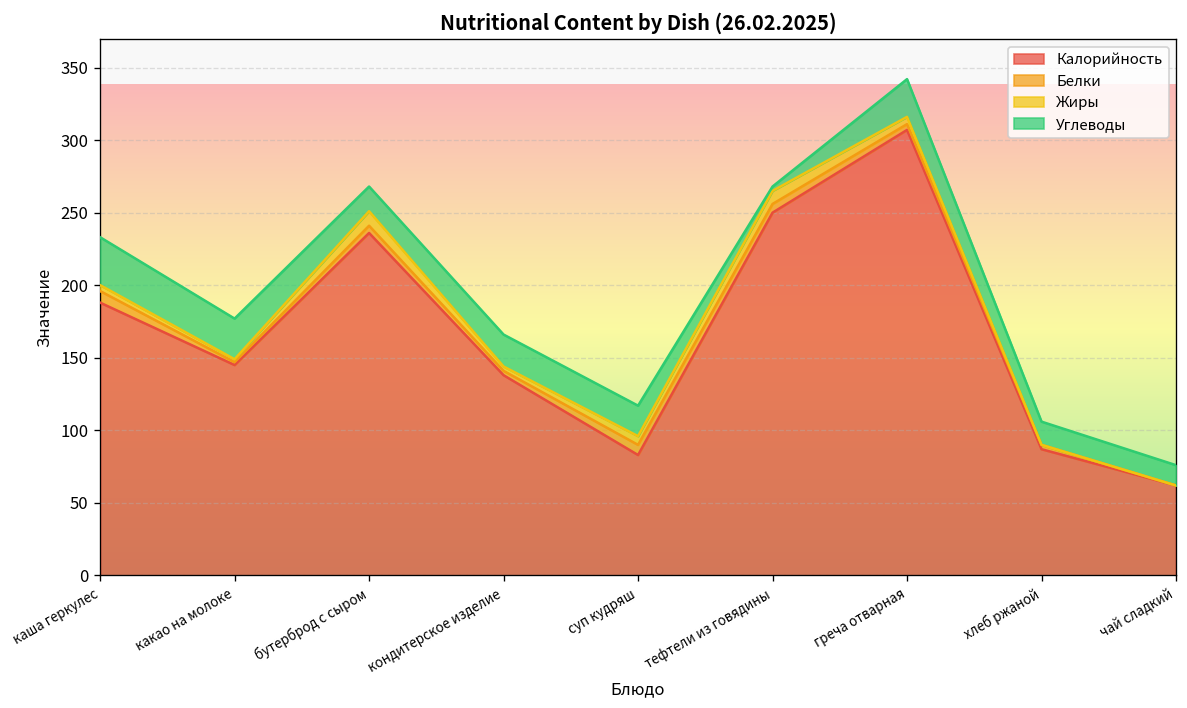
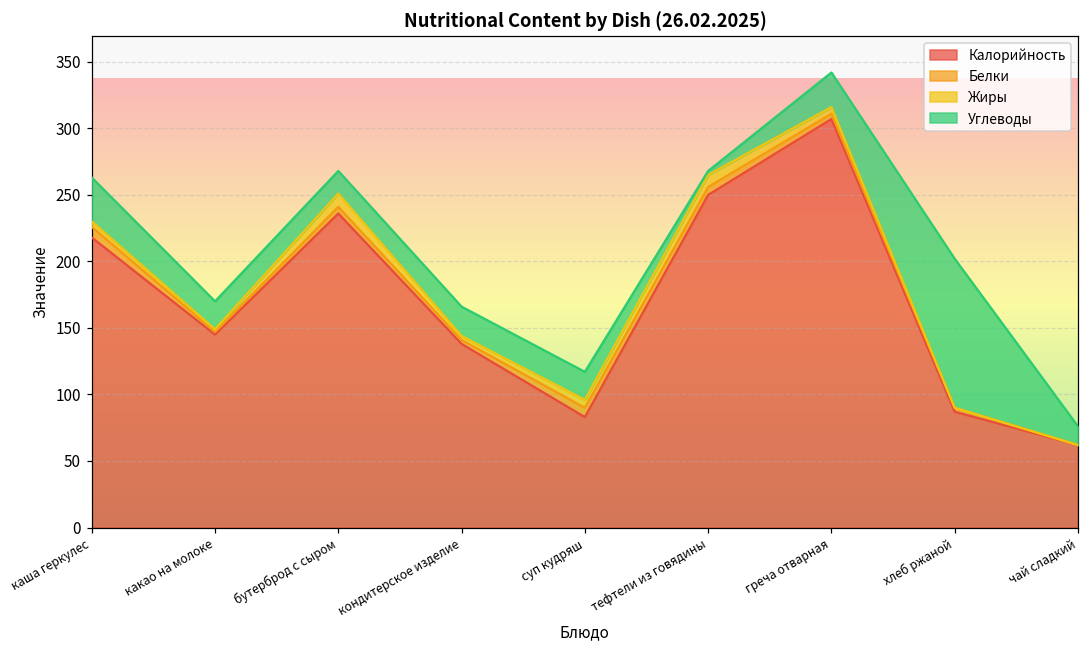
Калорийность, каша геркулес: 188 -> 218
Углеводы, какао на молоке: 28 -> 21
Углеводы, хлеб ржаной: 16 -> 112
